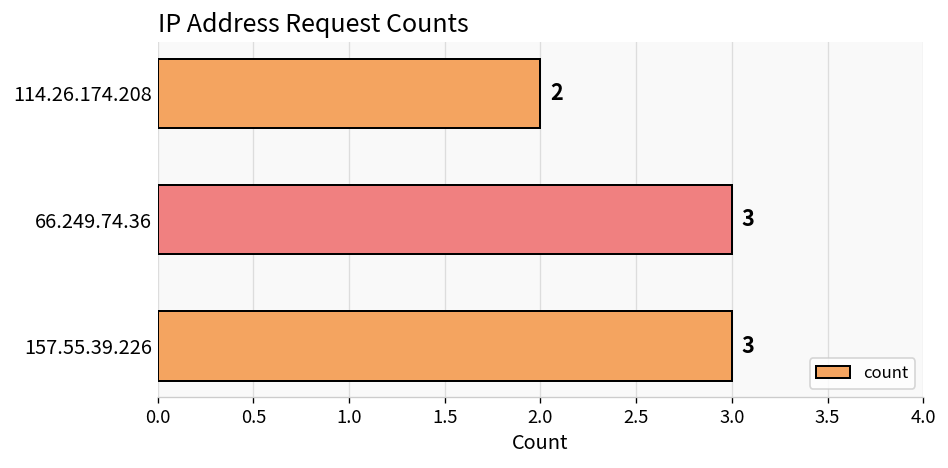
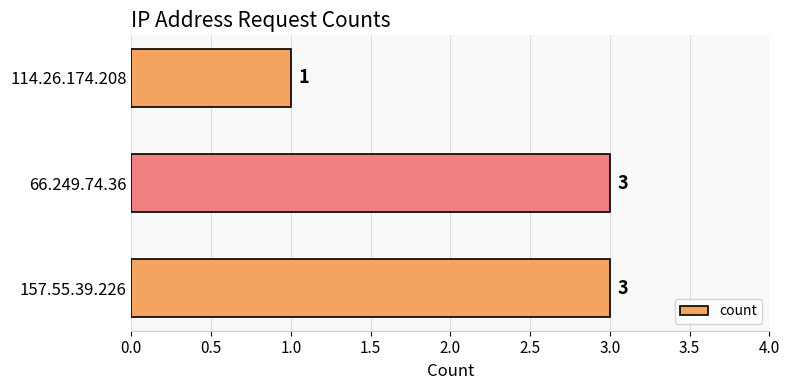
114.26.174.208: 2 -> 1
